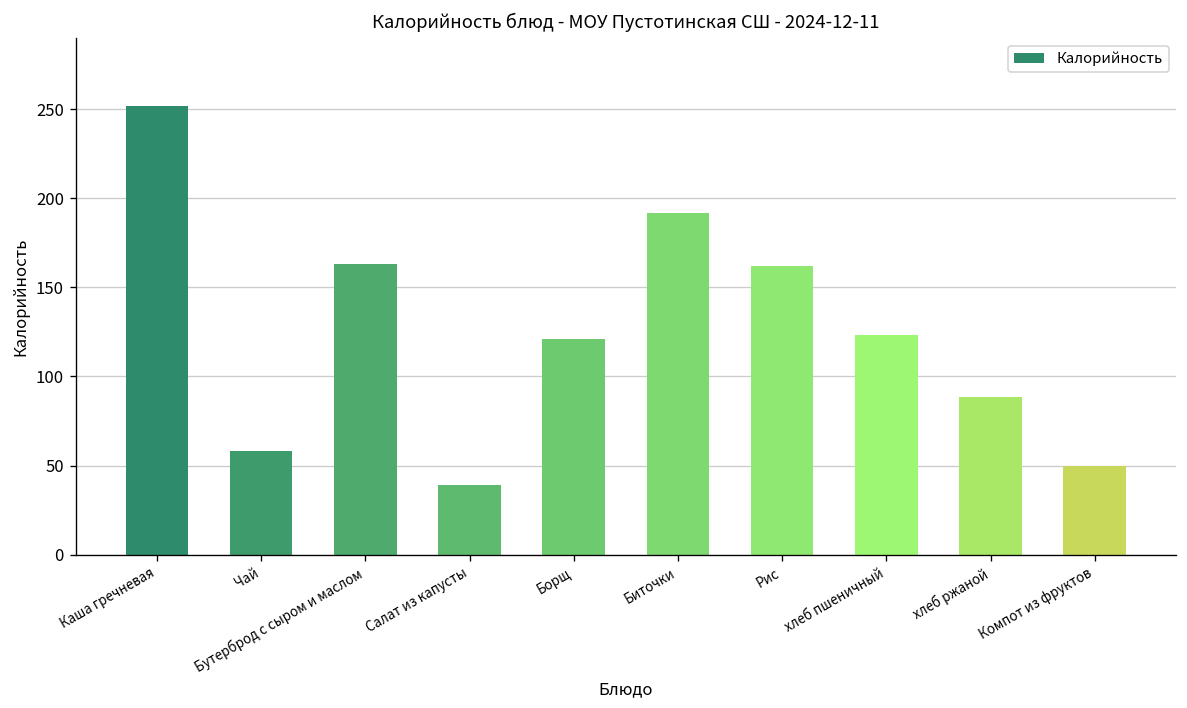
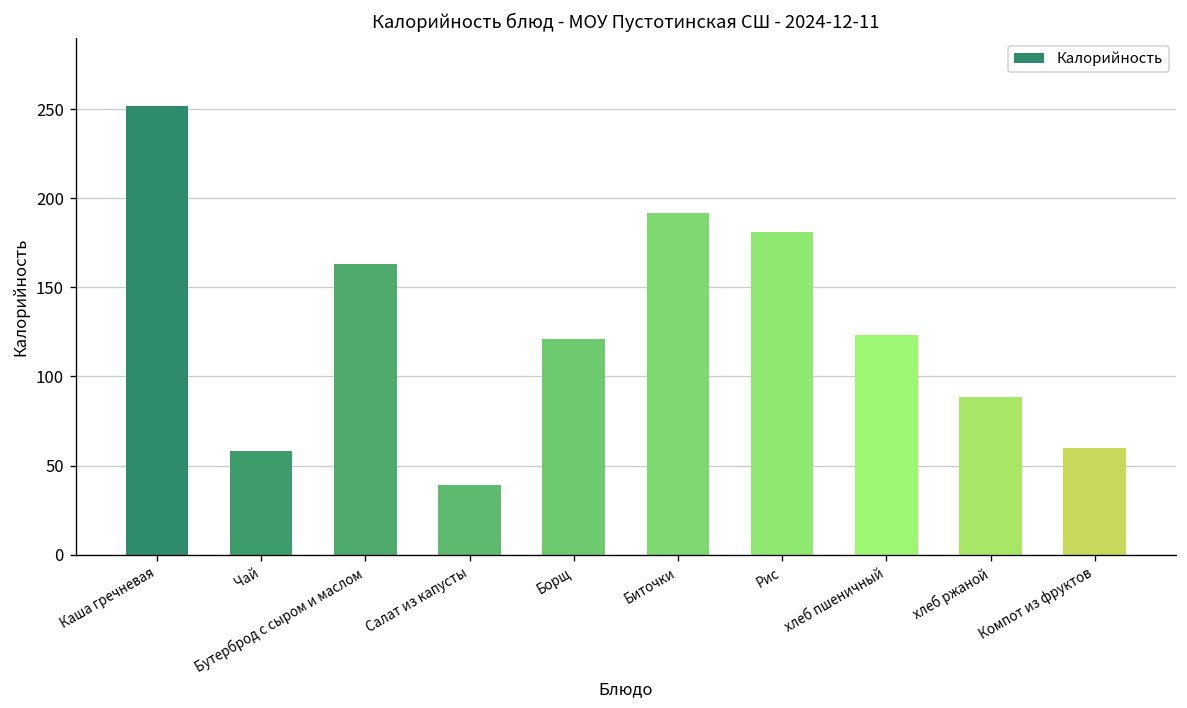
Рис: 162 -> 181
Компот из фруктов: 50 -> 60
